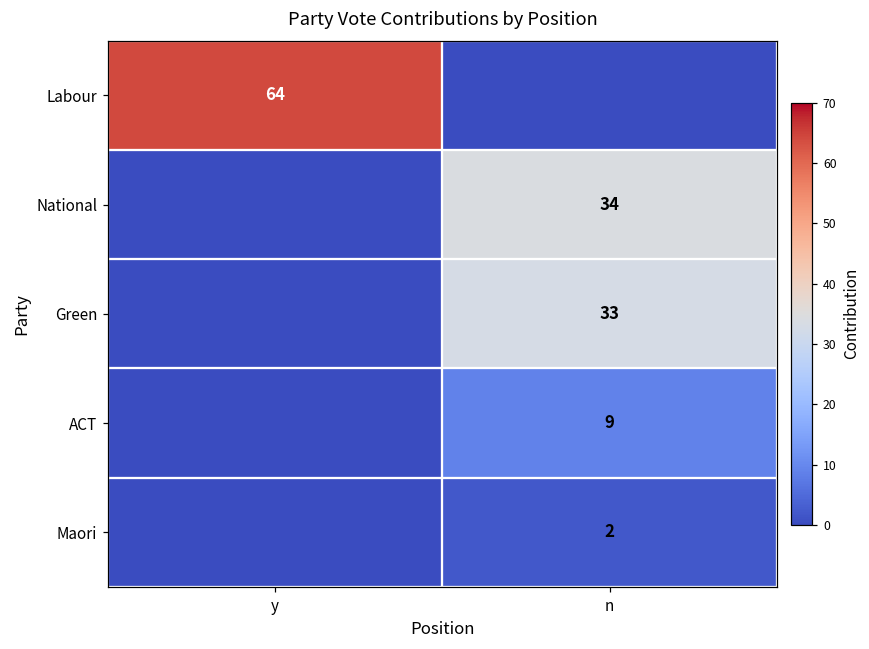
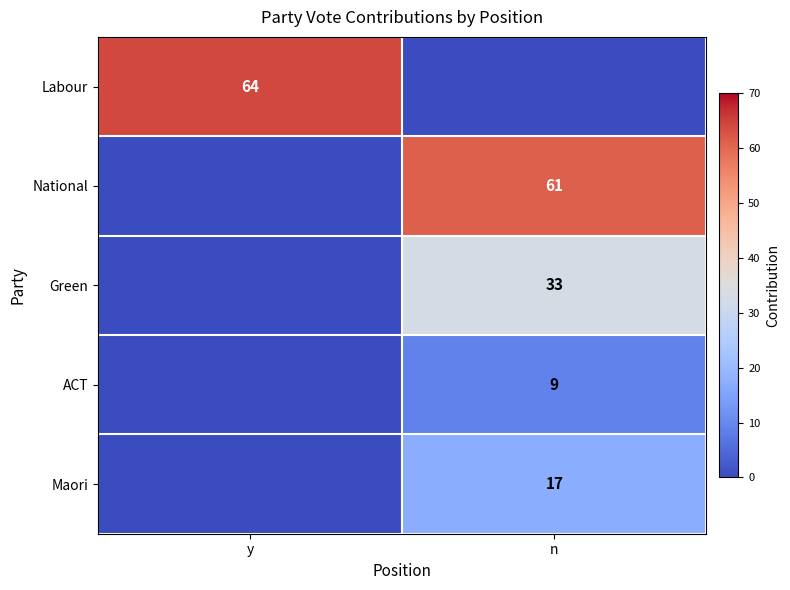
National, n: 34 -> 61
Maori, n: 2 -> 17
